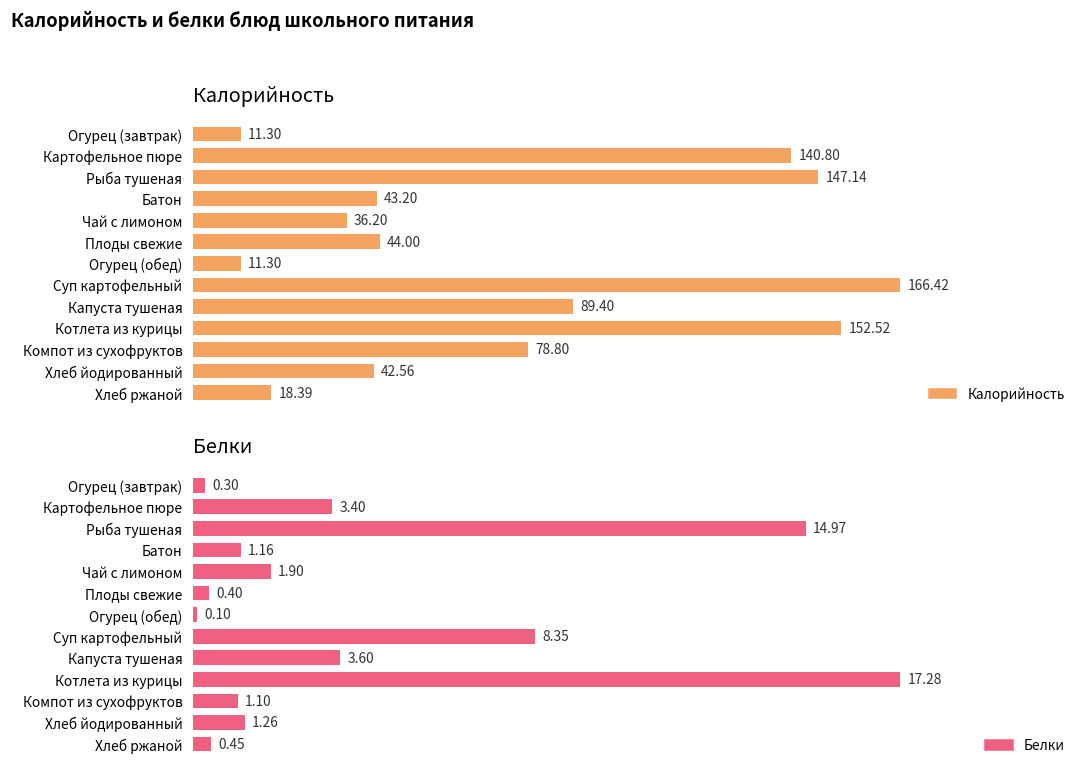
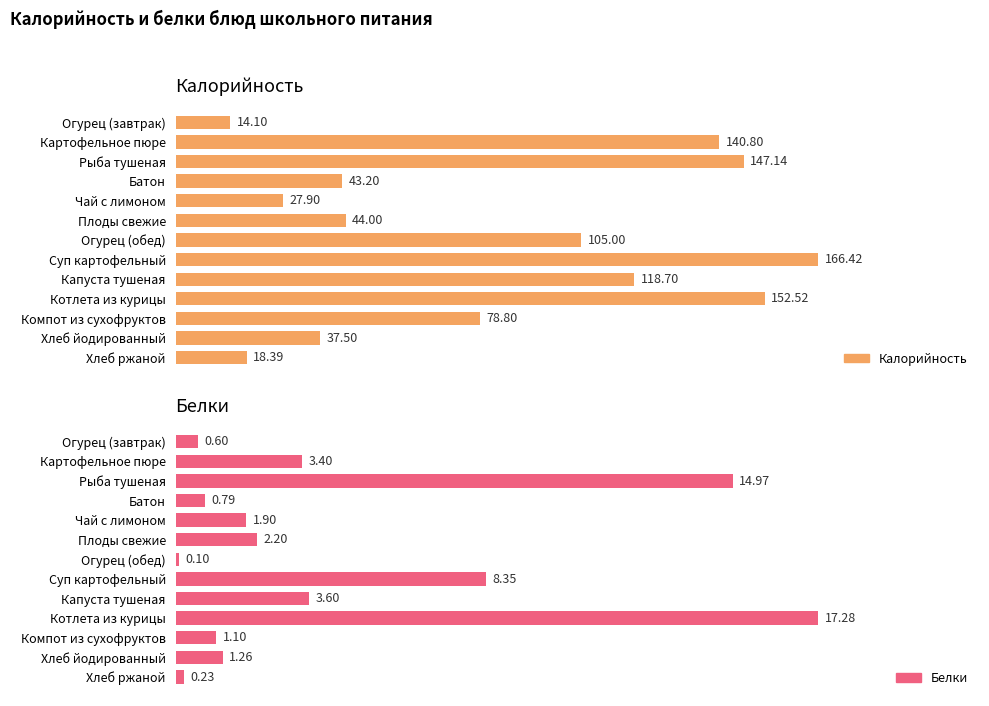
Калорийность, Огурец (завтрак): 11.30 -> 14.10
Калорийность, Чай с лимоном: 36.20 -> 27.90
Калорийность, Огурец (обед): 11.30 -> 105.00
Калорийность, Капуста тушеная: 89.40 -> 118.70
Калорийность, Хлеб йодированный: 42.56 -> 37.50
Белки, Огурец (завтрак): 0.30 -> 0.60
Белки, Батон: 1.16 -> 0.79
Белки, Плоды свежие: 0.40 -> 2.20
Белки, Хлеб ржаной: 0.45 -> 0.23
